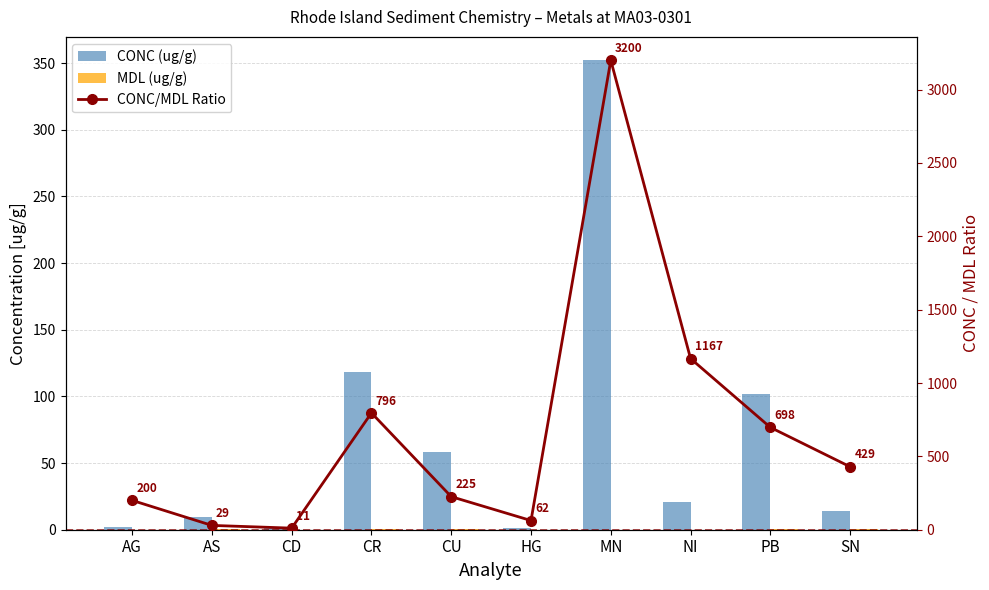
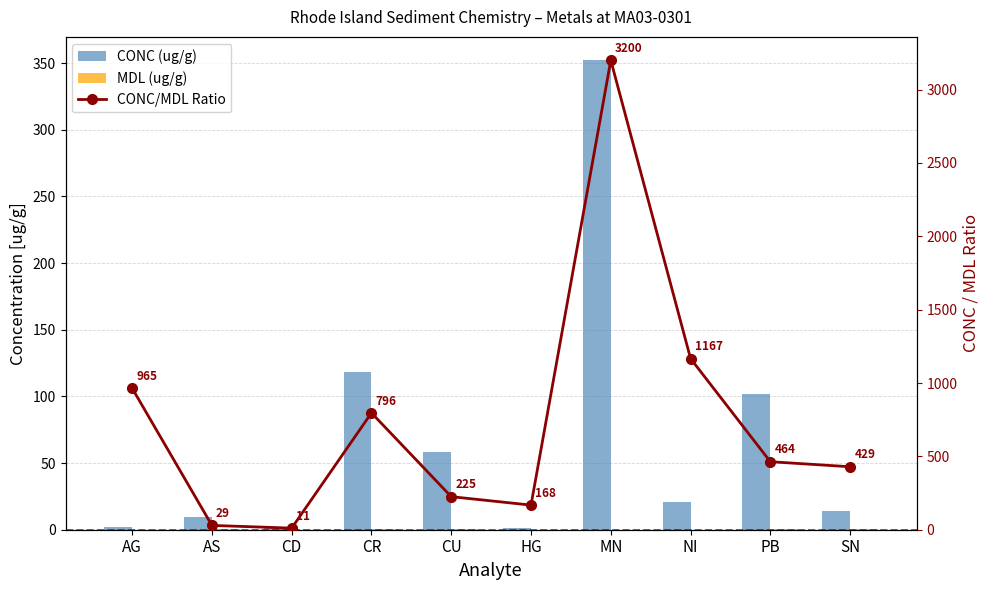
CONC/MDL Ratio, AG: 200 -> 965
CONC/MDL Ratio, HG: 62 -> 168
CONC/MDL Ratio, PB: 698 -> 464
